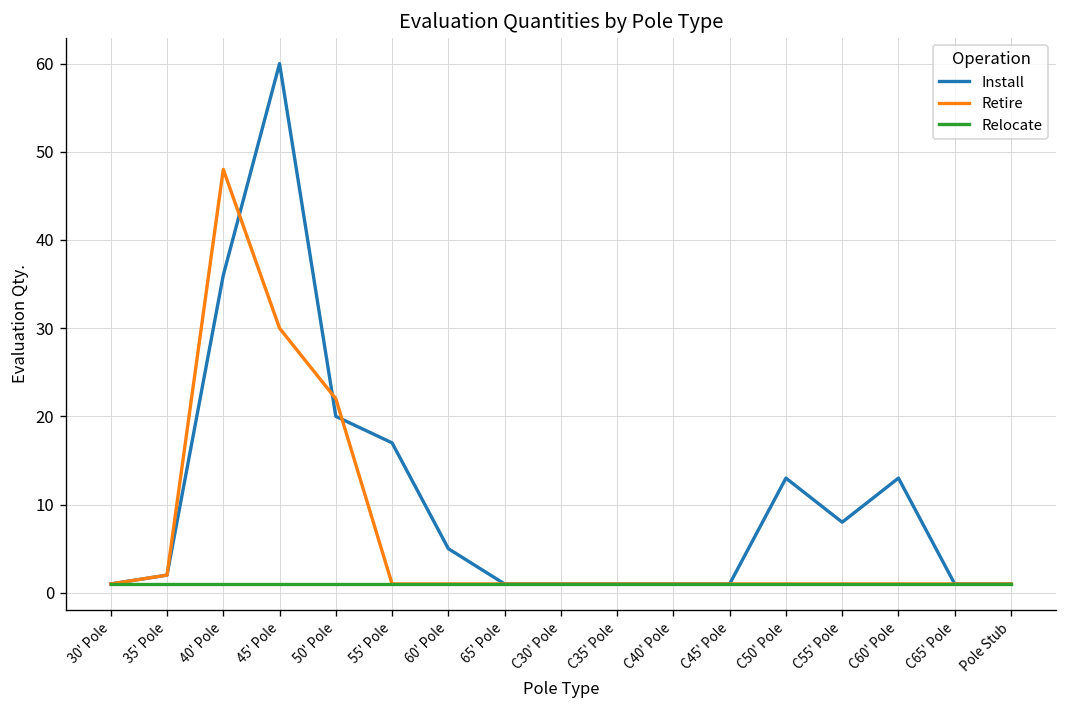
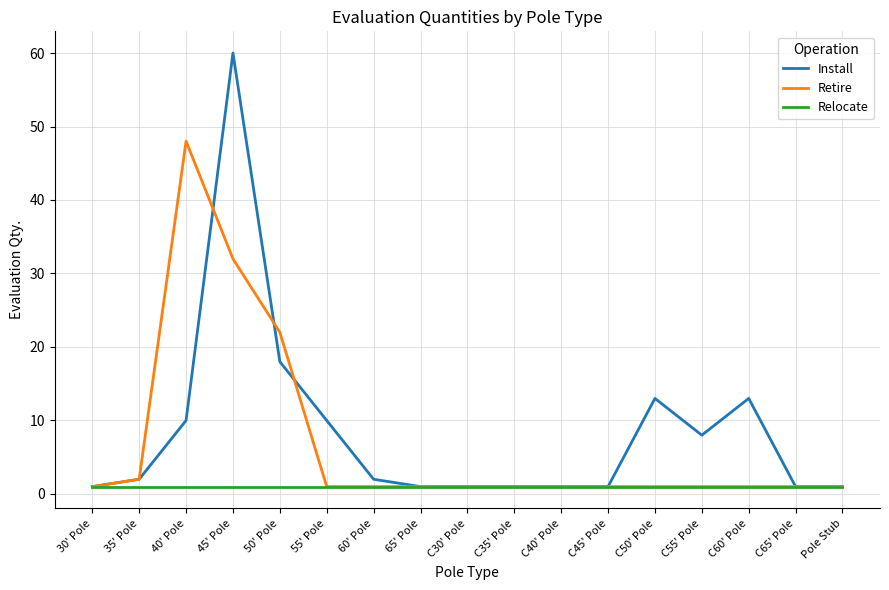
Install, 40' Pole: 36 -> 10
Retire, 45' Pole: 30 -> 32
Install, 50' Pole: 20 -> 18
Install, 55' Pole: 17 -> 10
Install, 60' Pole: 5 -> 2
